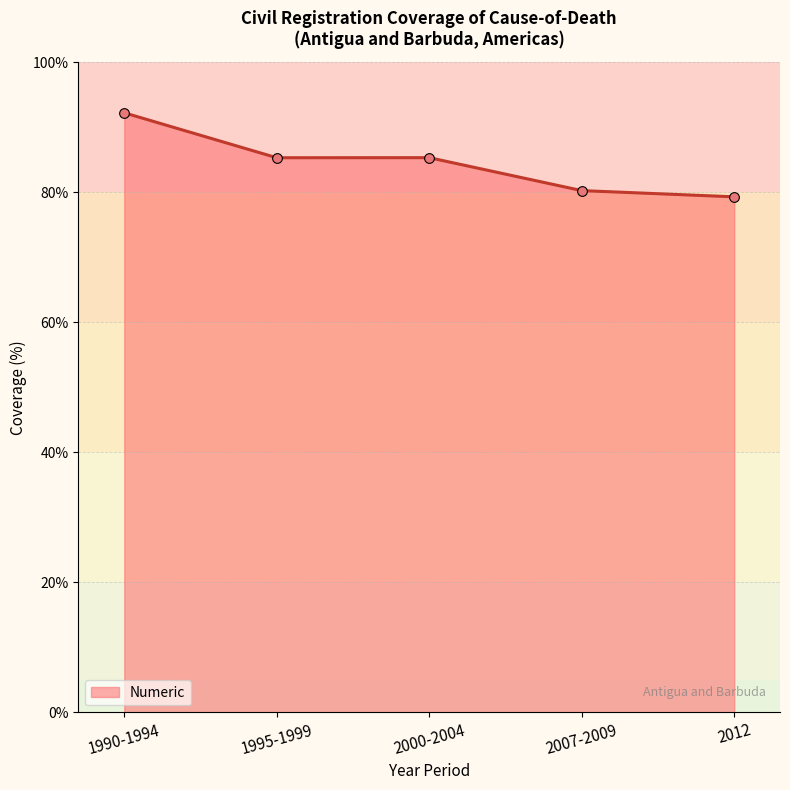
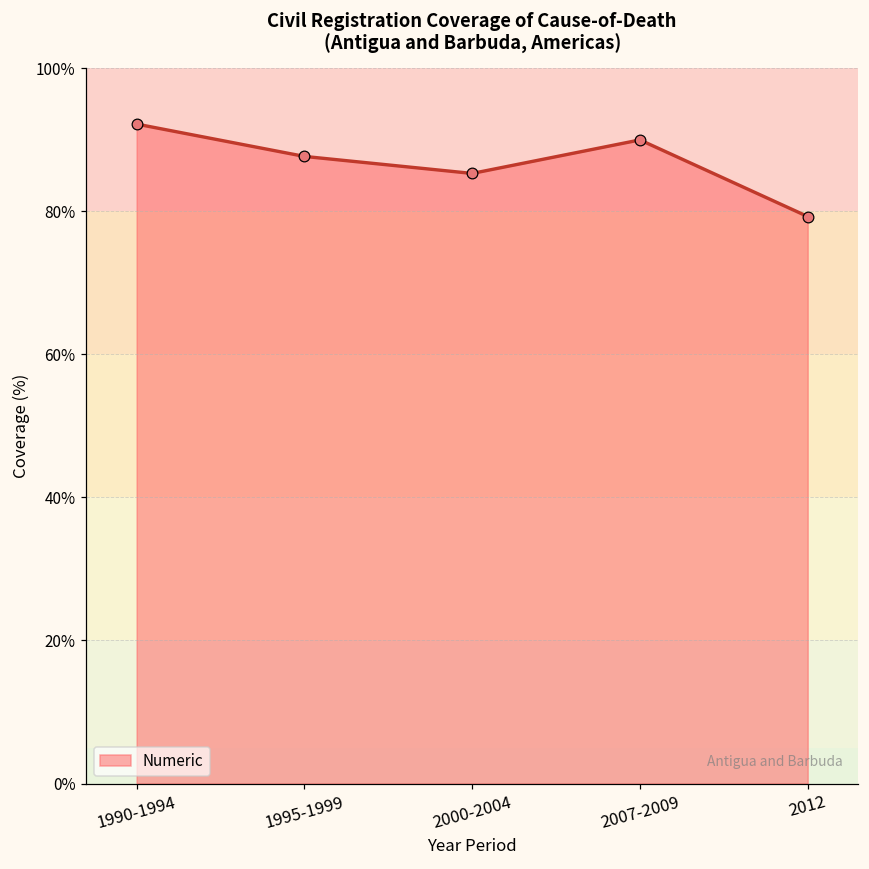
1995-1999: 85% -> 88%
2007-2009: 80% -> 90%
